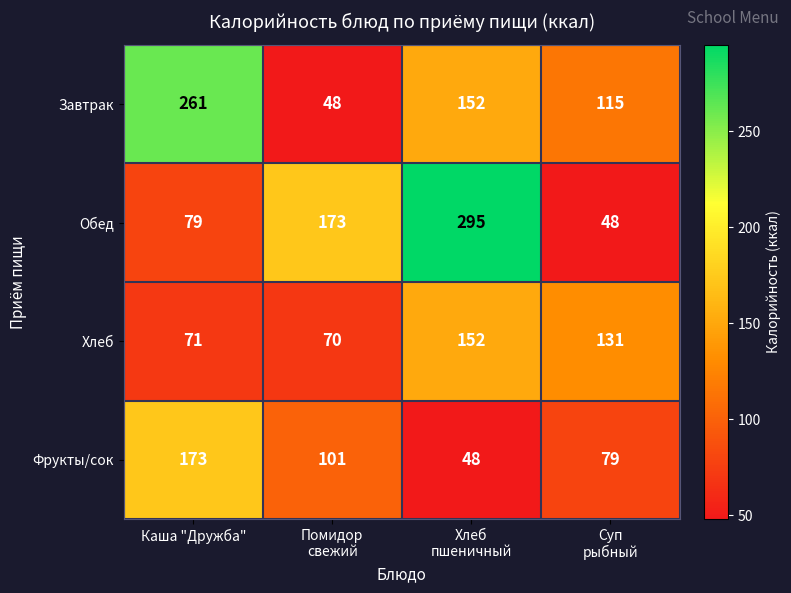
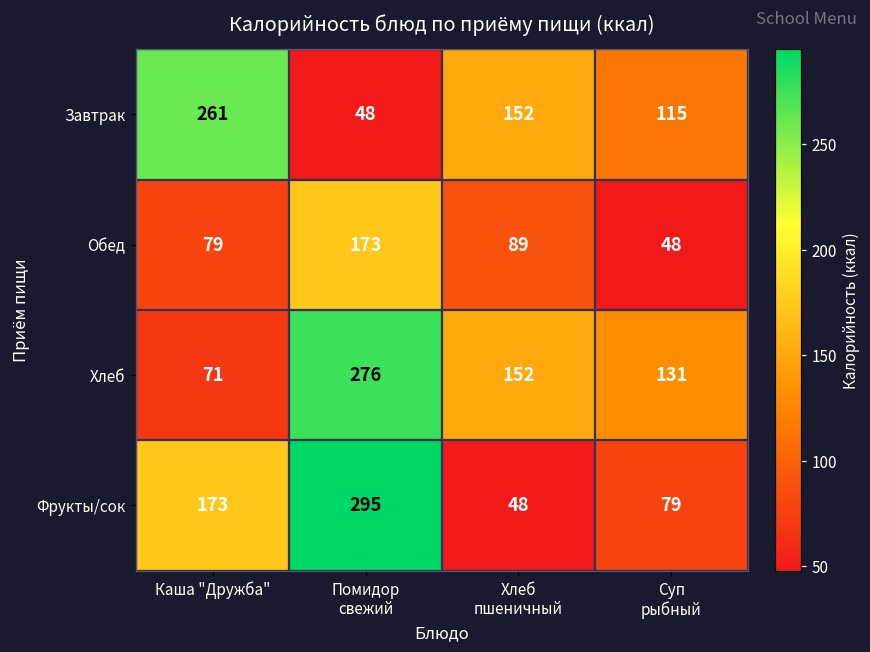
Обед, Хлеб пшеничный: 295 -> 89
Хлеб, Помидор свежий: 70 -> 276
Фрукты/сок, Помидор свежий: 101 -> 295
